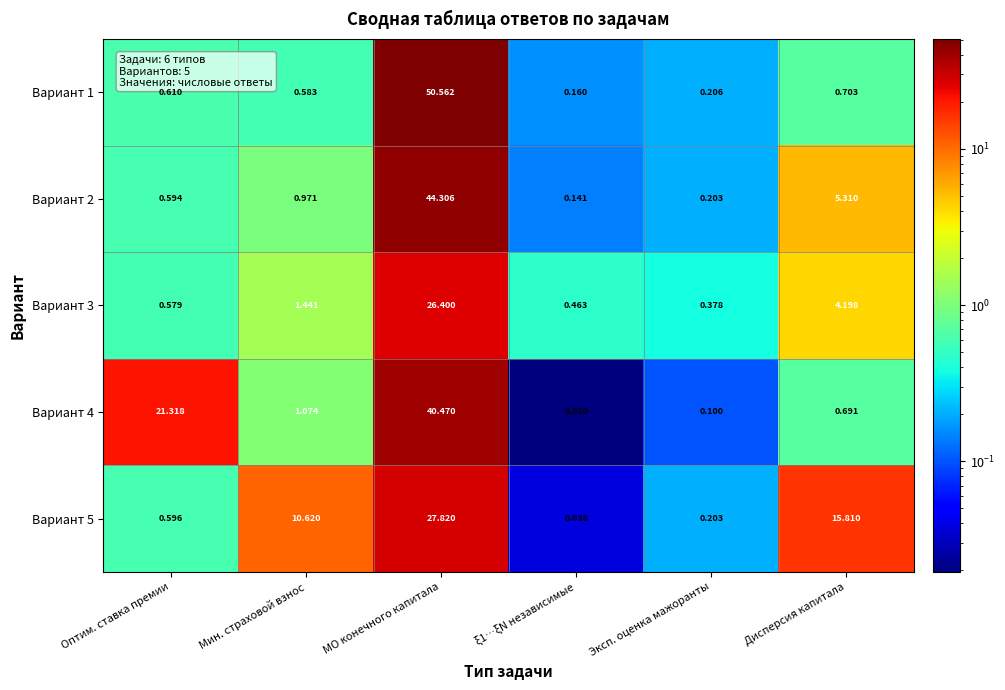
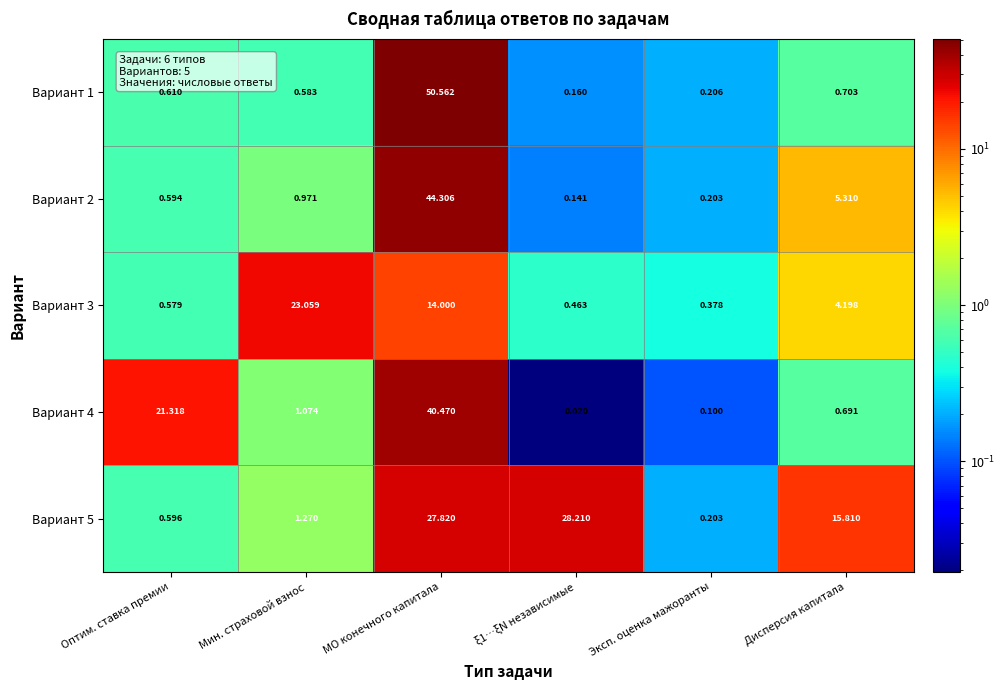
Вариант 3, Мин. страховой взнос: 1.441 -> 23.059
Вариант 3, МО конечного капитала: 26.400 -> 14.000
Вариант 5, Мин. страховой взнос: 10.620 -> 1.270
Вариант 5, ξ1…ξN независимые: 0.038 -> 28.210
